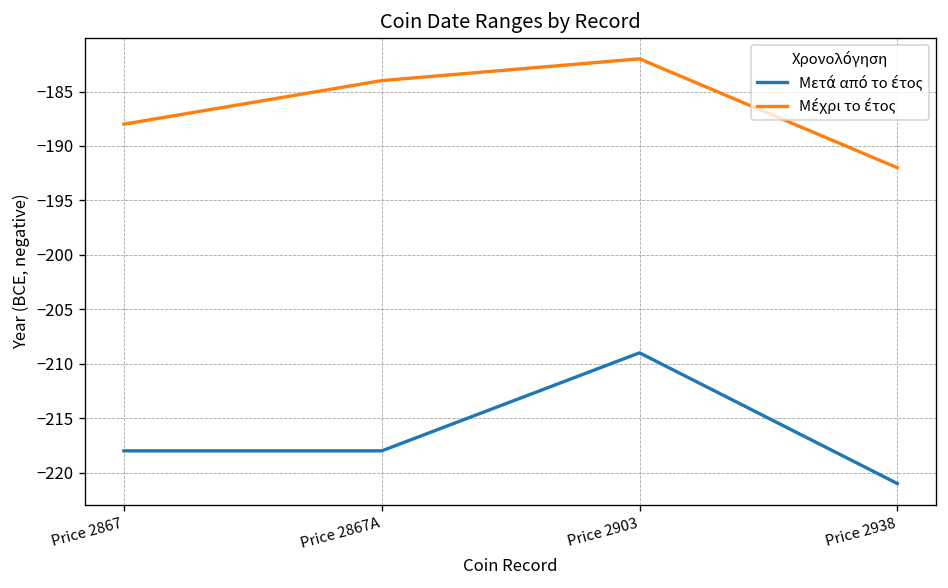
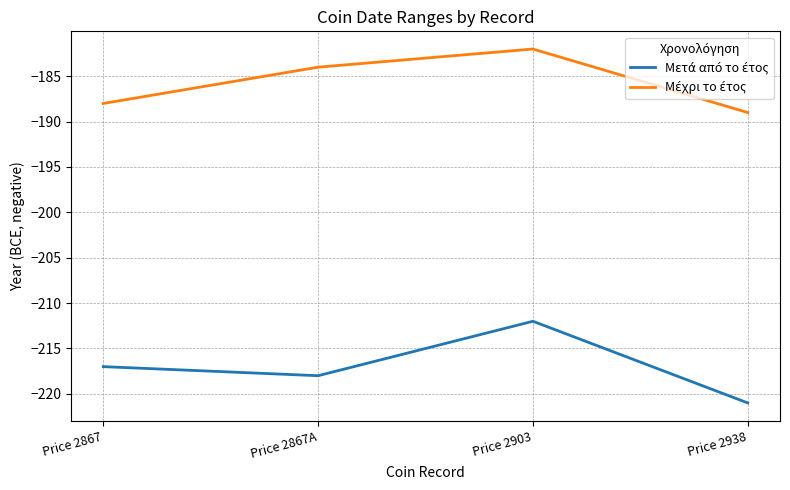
Μετά από το έτος, Price 2867: -218 -> -217
Μετά από το έτος, Price 2903: -209 -> -212
Μέχρι το έτος, Price 2938: -192 -> -189
